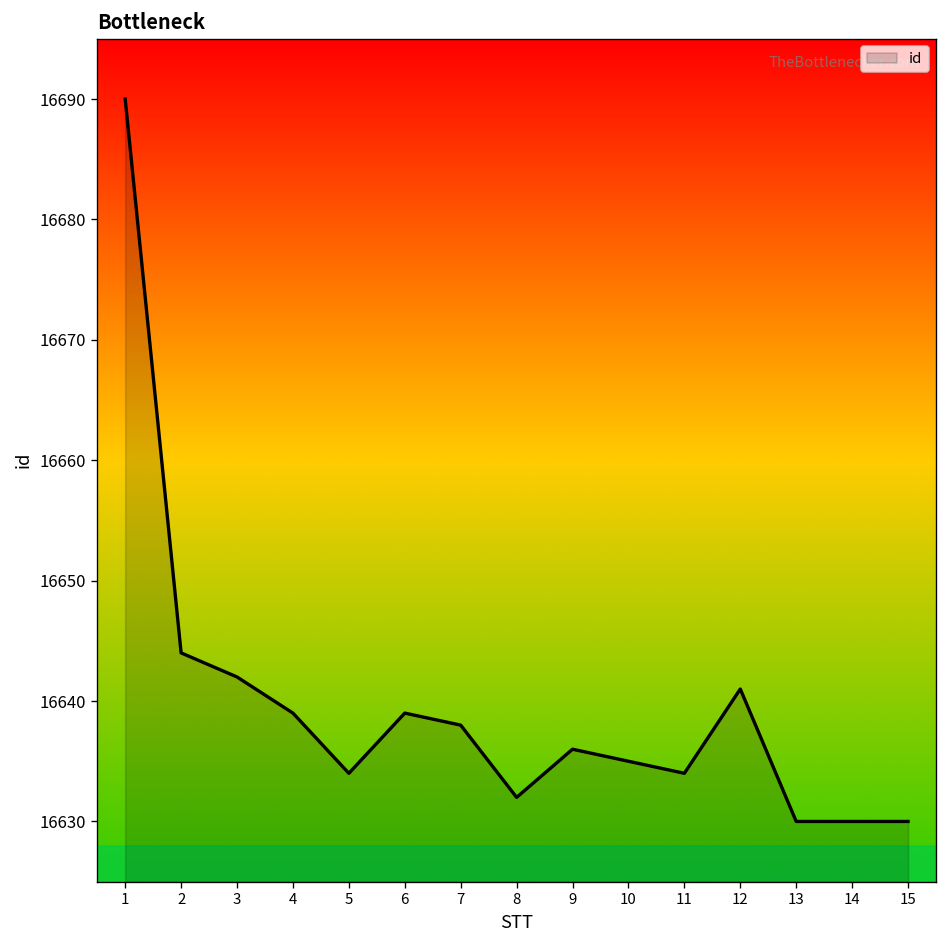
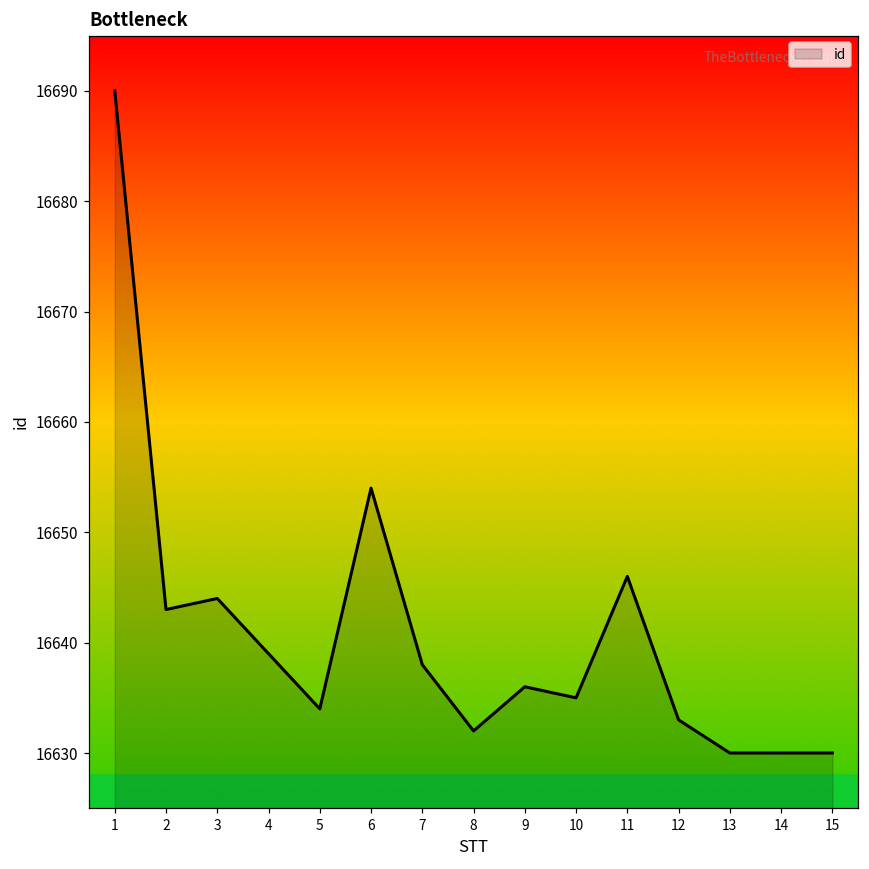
2: 16644 -> 16643
3: 16642 -> 16644
6: 16639 -> 16654
11: 16634 -> 16646
12: 16641 -> 16633
